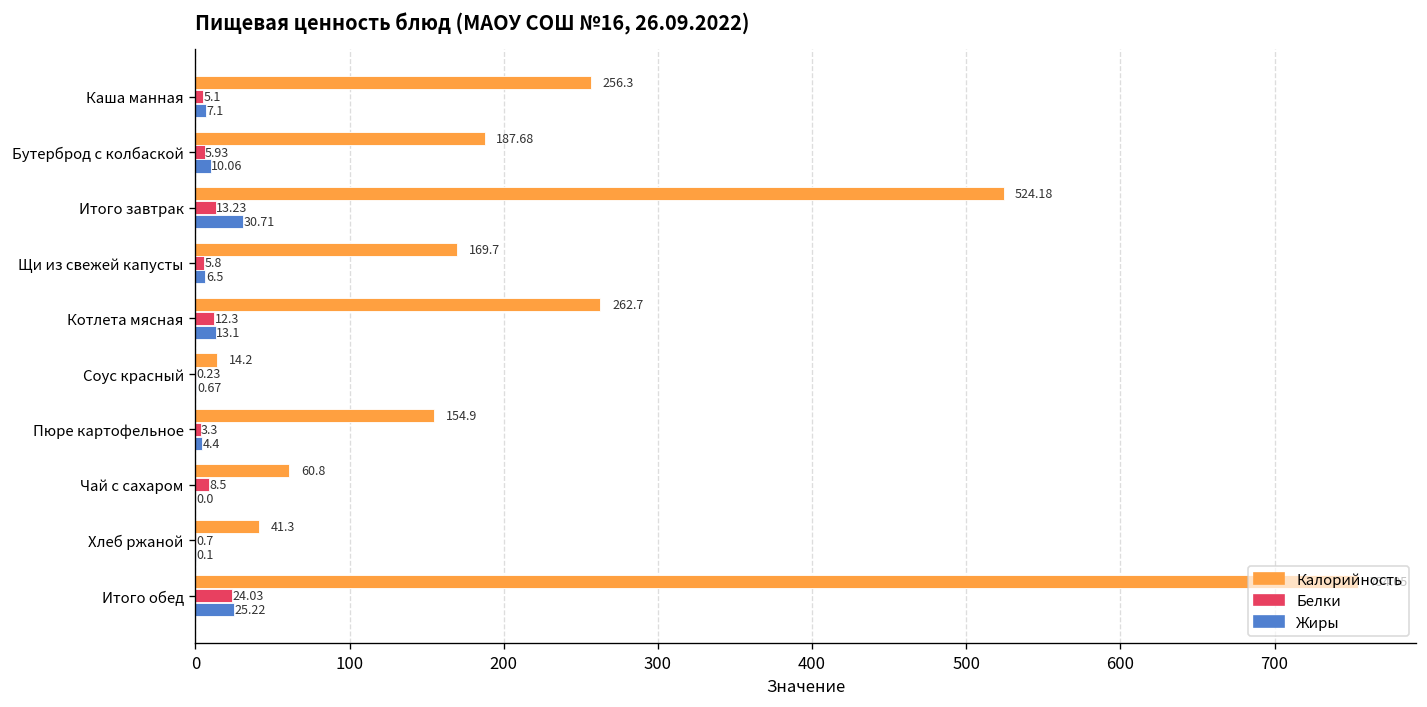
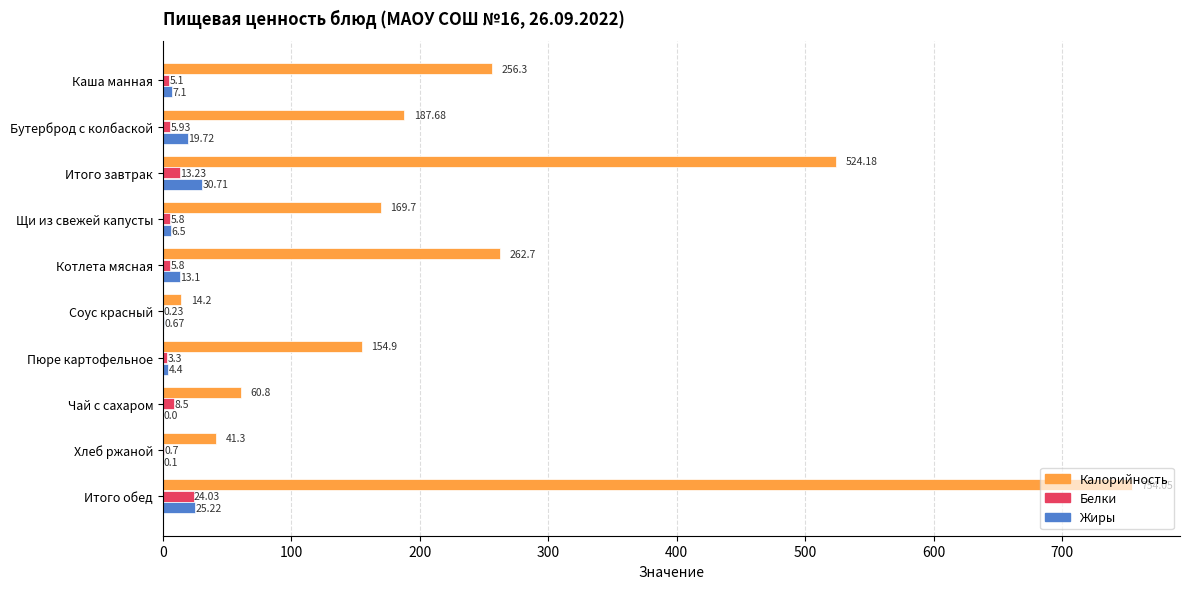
Жиры, Бутерброд с колбаской: 10.06 -> 19.72
Белки, Котлета мясная: 12.3 -> 5.8
